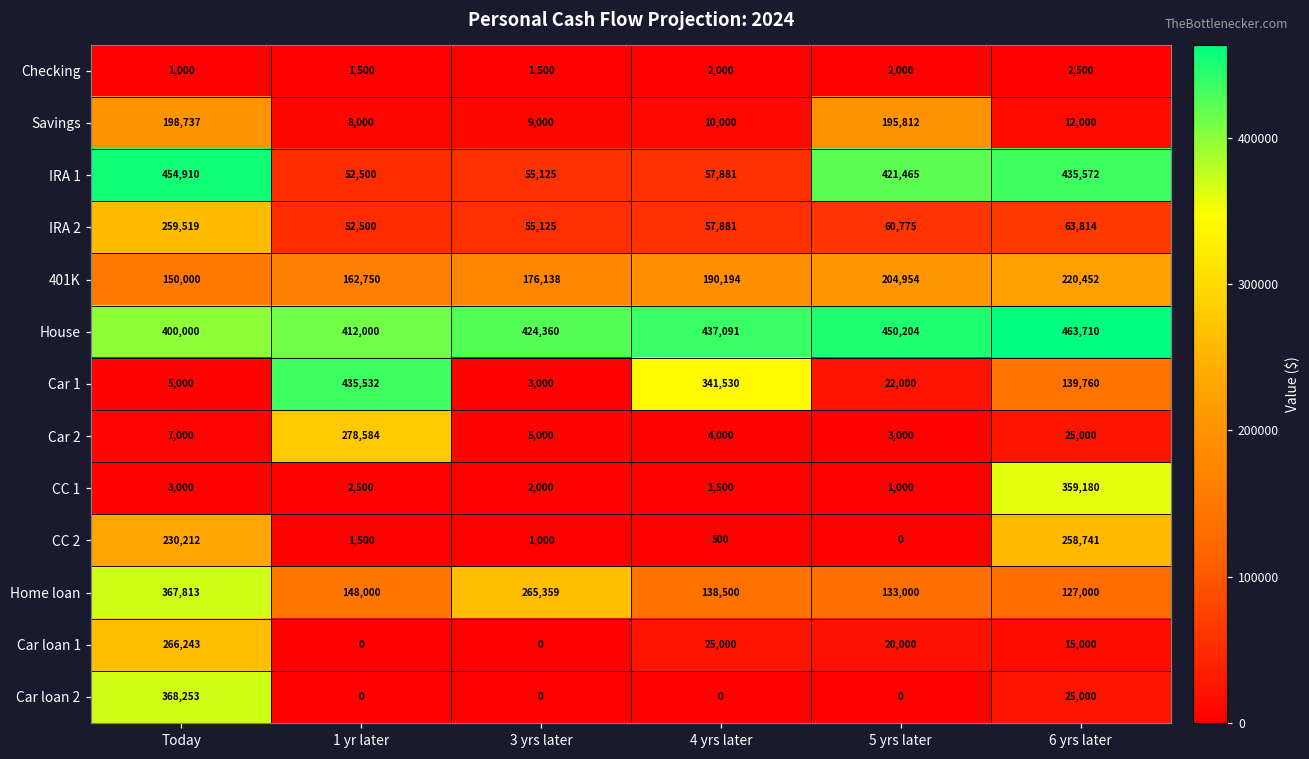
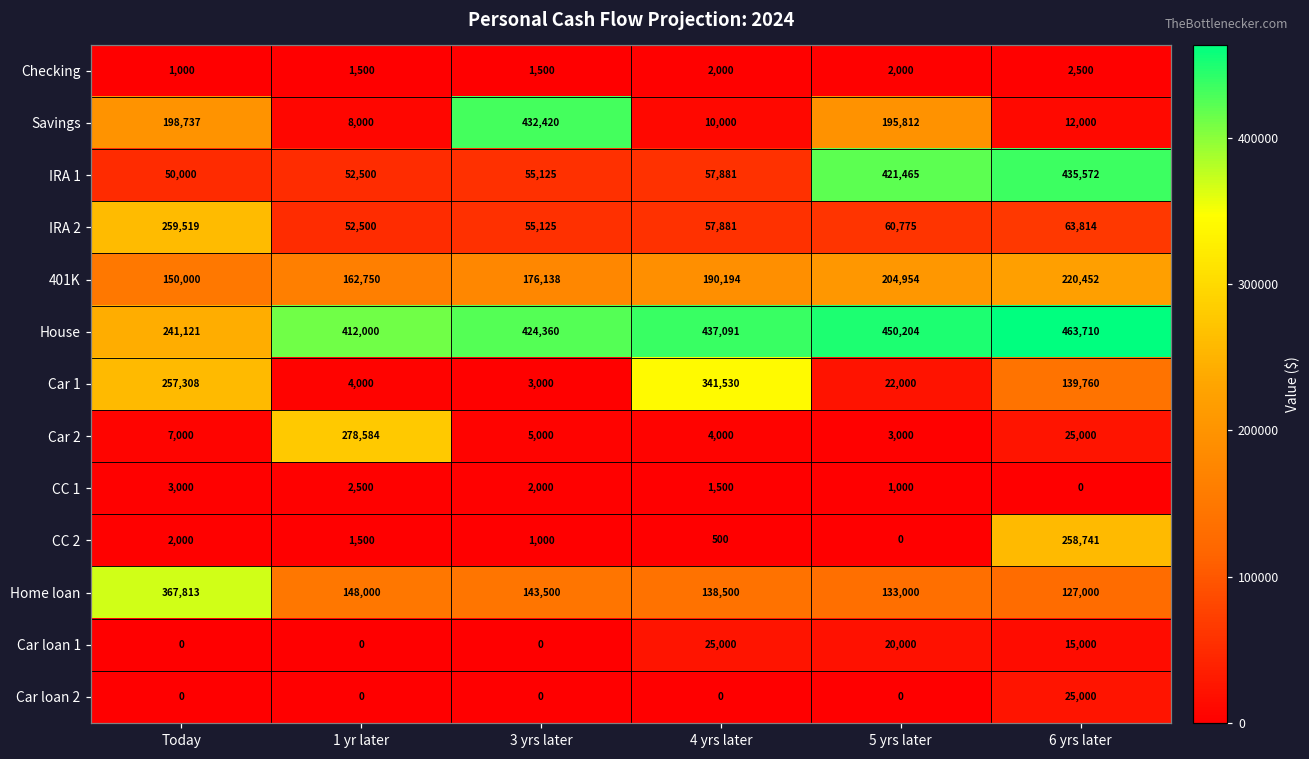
Savings, 3 yrs later: 9,000 -> 432,420
IRA 1, Today: 454,910 -> 50,000
House, Today: 400,000 -> 241,121
Car 1, Today: 5,000 -> 257,308
Car 1, 1 yr later: 435,532 -> 4,000
CC 1, 6 yrs later: 359,180 -> 0
CC 2, Today: 230,212 -> 2,000
Home loan, 3 yrs later: 265,359 -> 143,500
Car loan 1, Today: 266,243 -> 0
Car loan 2, Today: 368,253 -> 0
